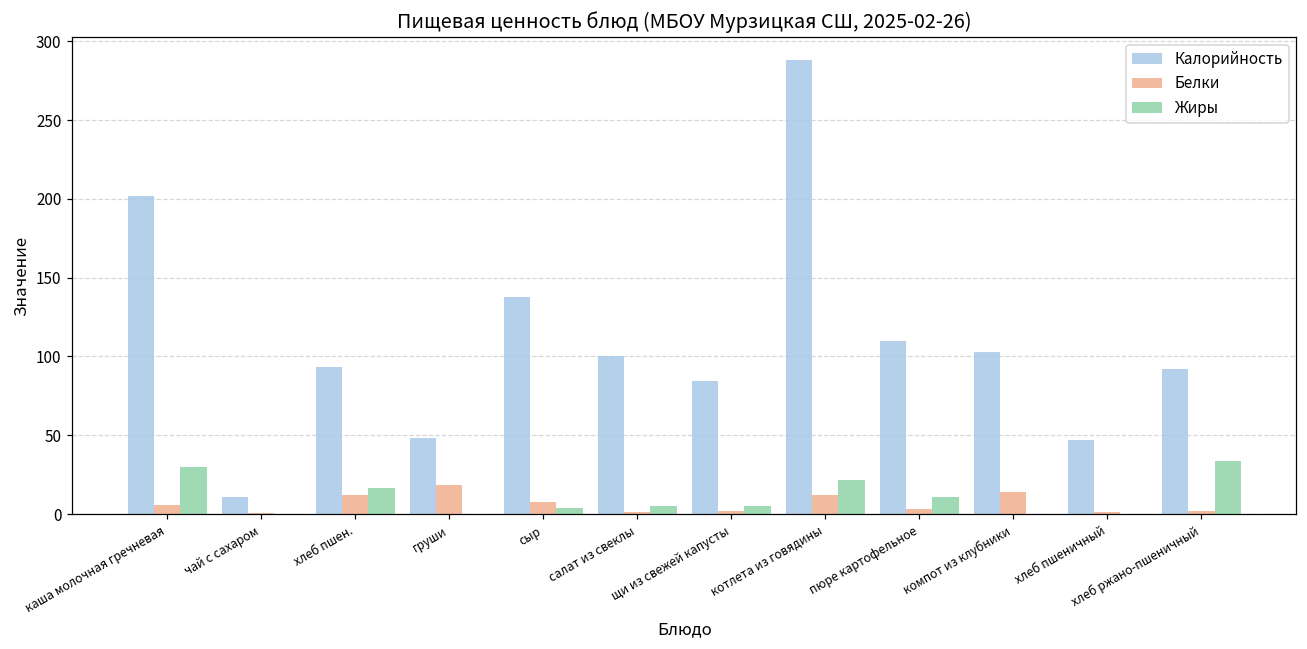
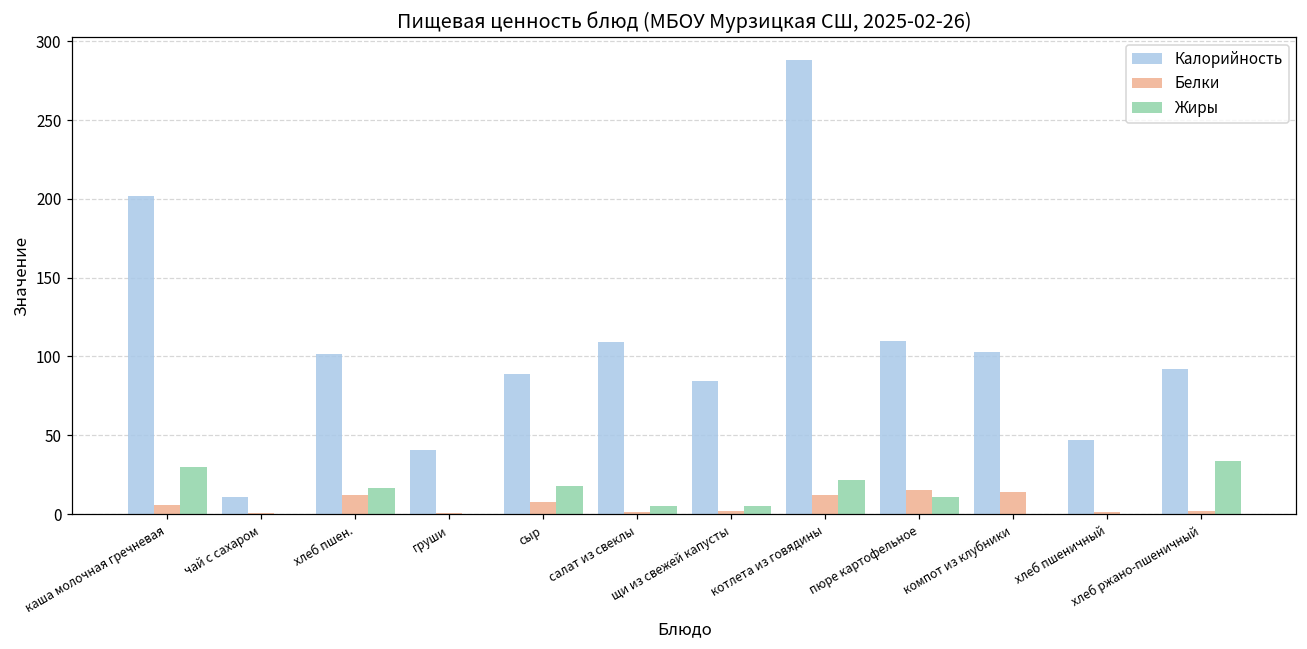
Калорийность, хлеб пшен.: 94 -> 102
Калорийность, груши: 48 -> 41
Белки, груши: 19 -> 1
Калорийность, сыр: 138 -> 89
Жиры, сыр: 4 -> 18
Калорийность, салат из свеклы: 100 -> 109
Белки, пюре картофельное: 3 -> 15
